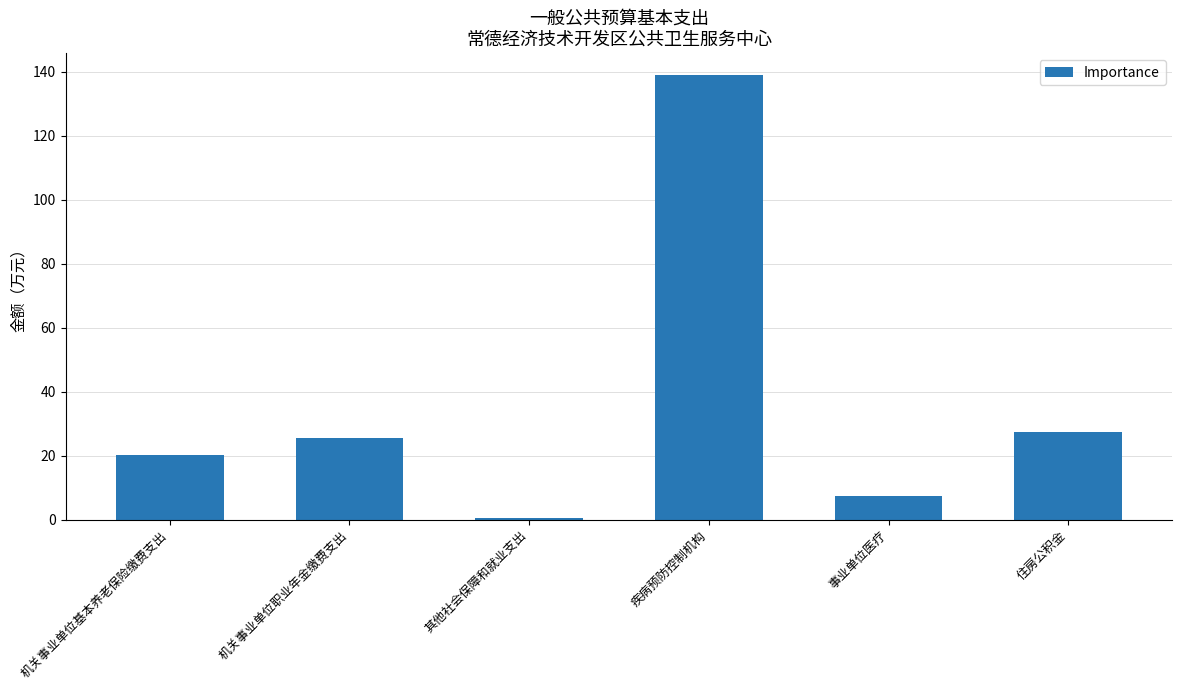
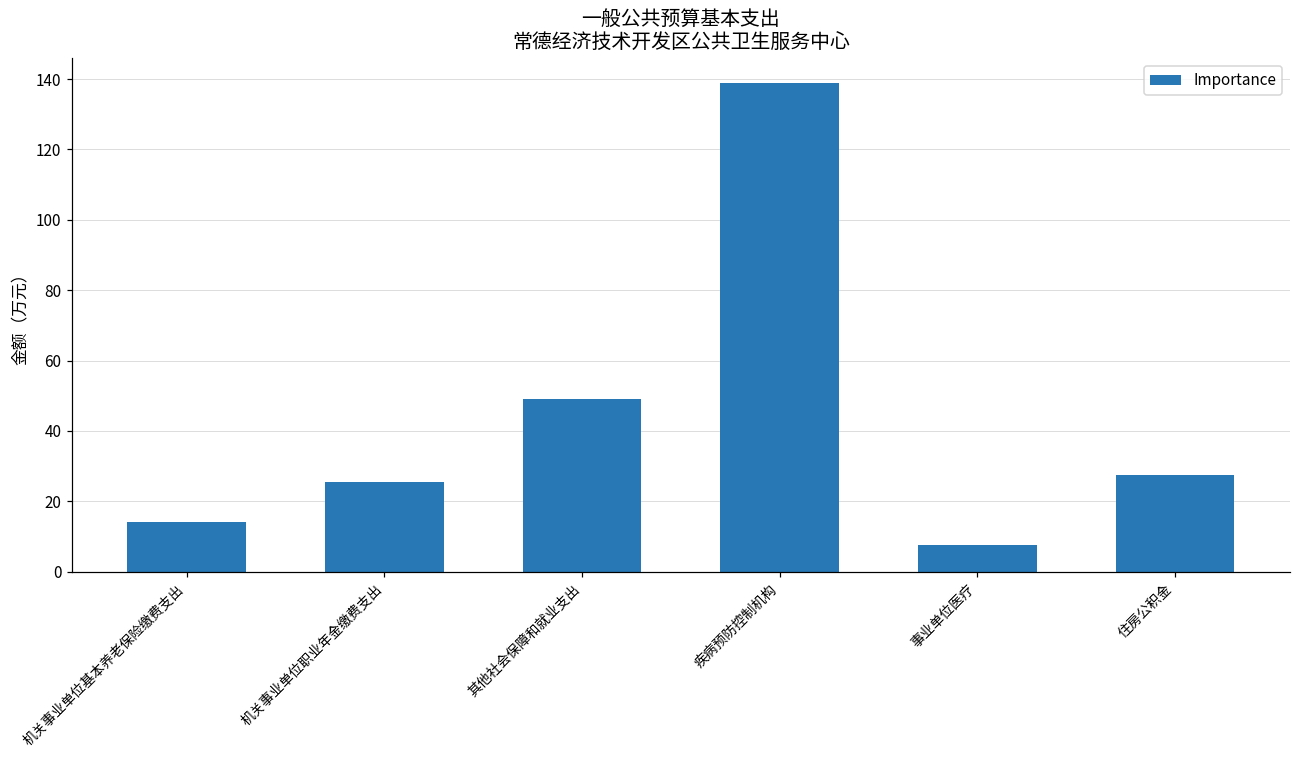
机关事业单位基本养老保险缴费支出: 20 -> 14
其他社会保障和就业支出: 1 -> 49
